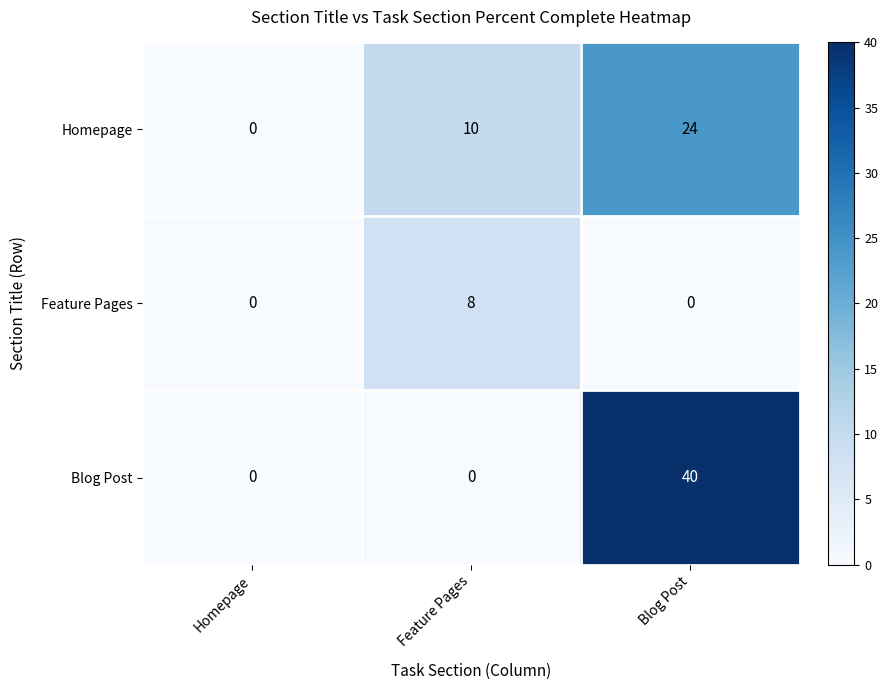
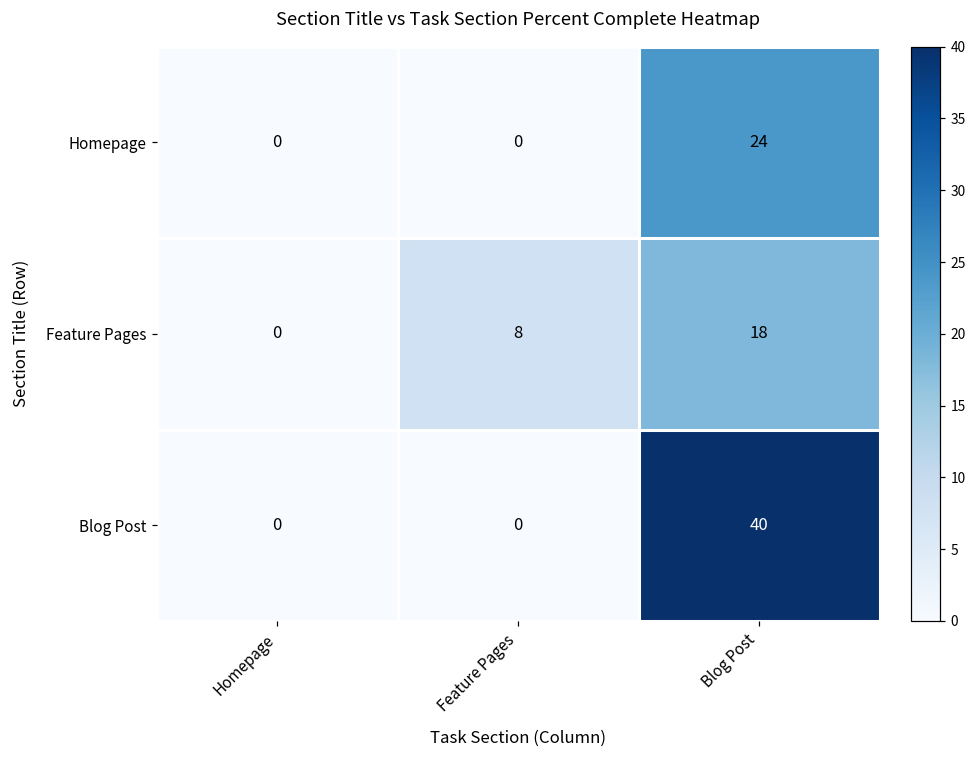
Homepage, Feature Pages: 10 -> 0
Feature Pages, Blog Post: 0 -> 18
